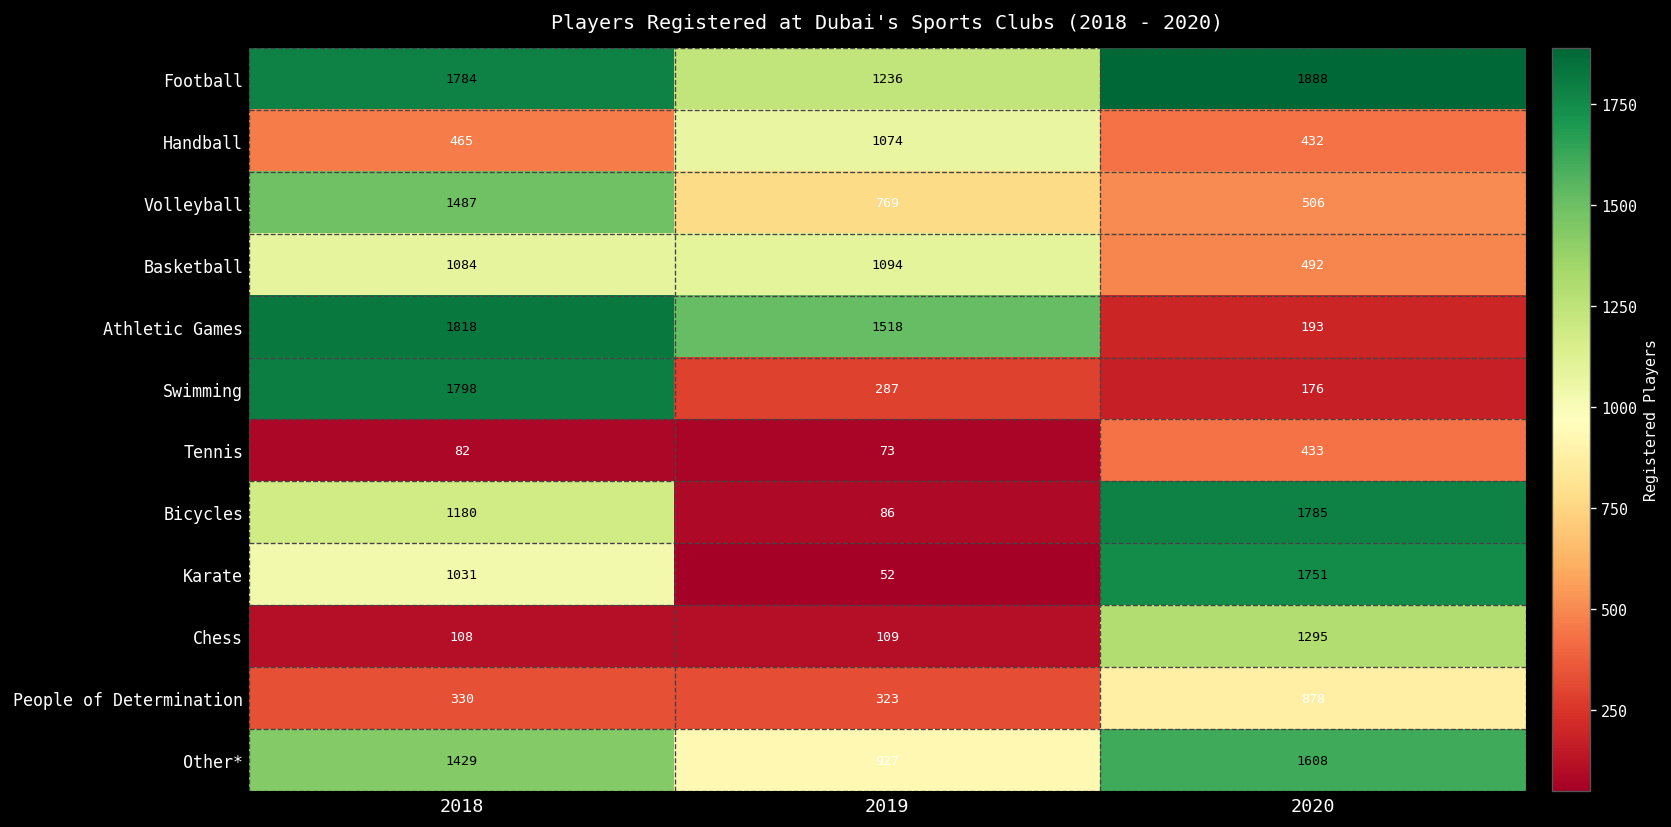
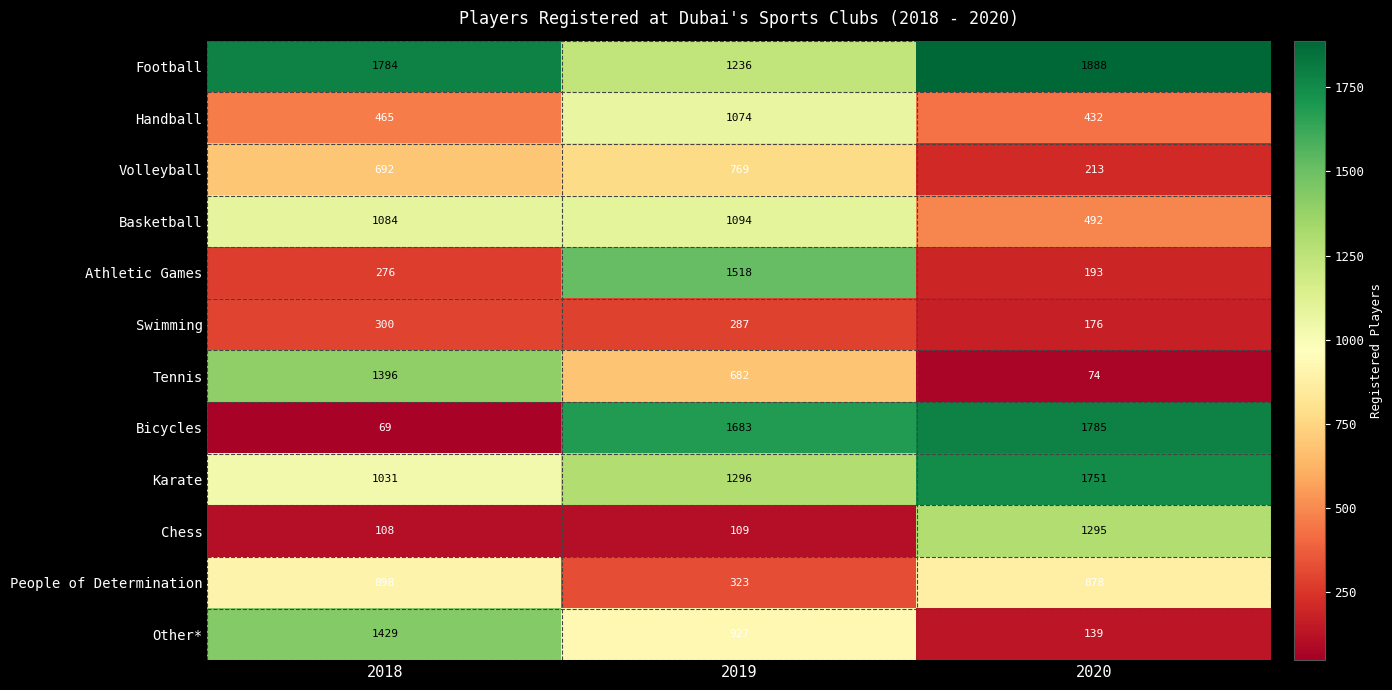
Volleyball, 2018: 1487 -> 692
Volleyball, 2020: 506 -> 213
Athletic Games, 2018: 1818 -> 276
Swimming, 2018: 1798 -> 300
Tennis, 2018: 82 -> 1396
Tennis, 2019: 73 -> 682
Tennis, 2020: 433 -> 74
Bicycles, 2018: 1180 -> 69
Bicycles, 2019: 86 -> 1683
Karate, 2019: 52 -> 1296
People of Determination, 2018: 330 -> 898
Other*, 2020: 1608 -> 139
